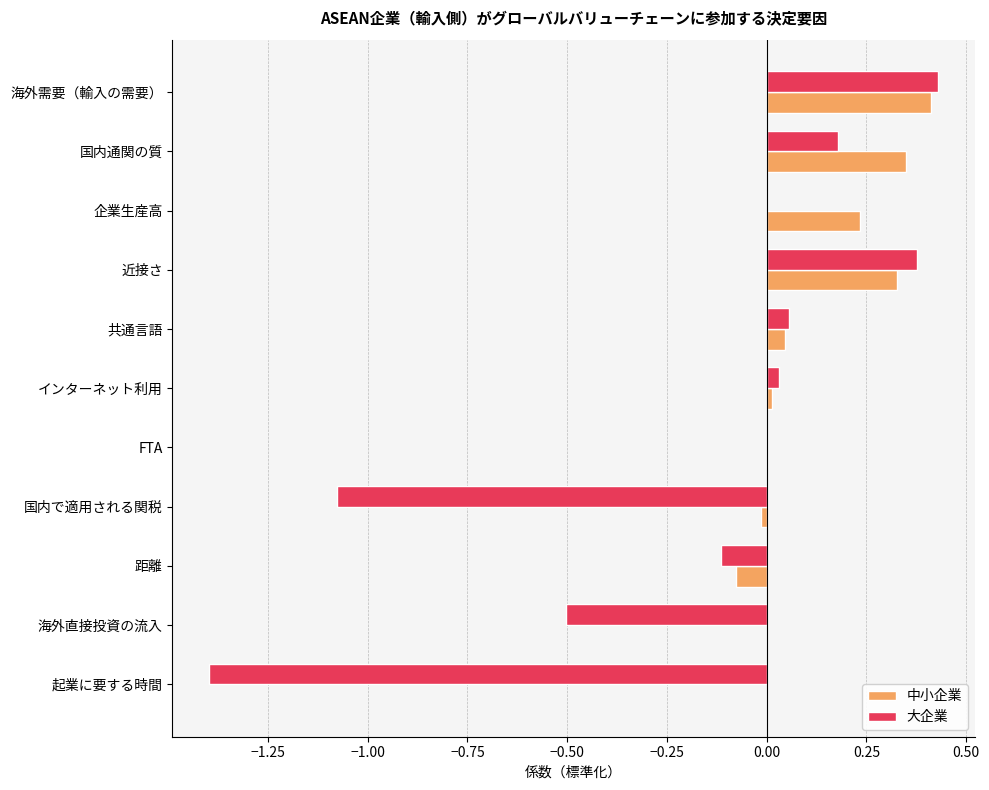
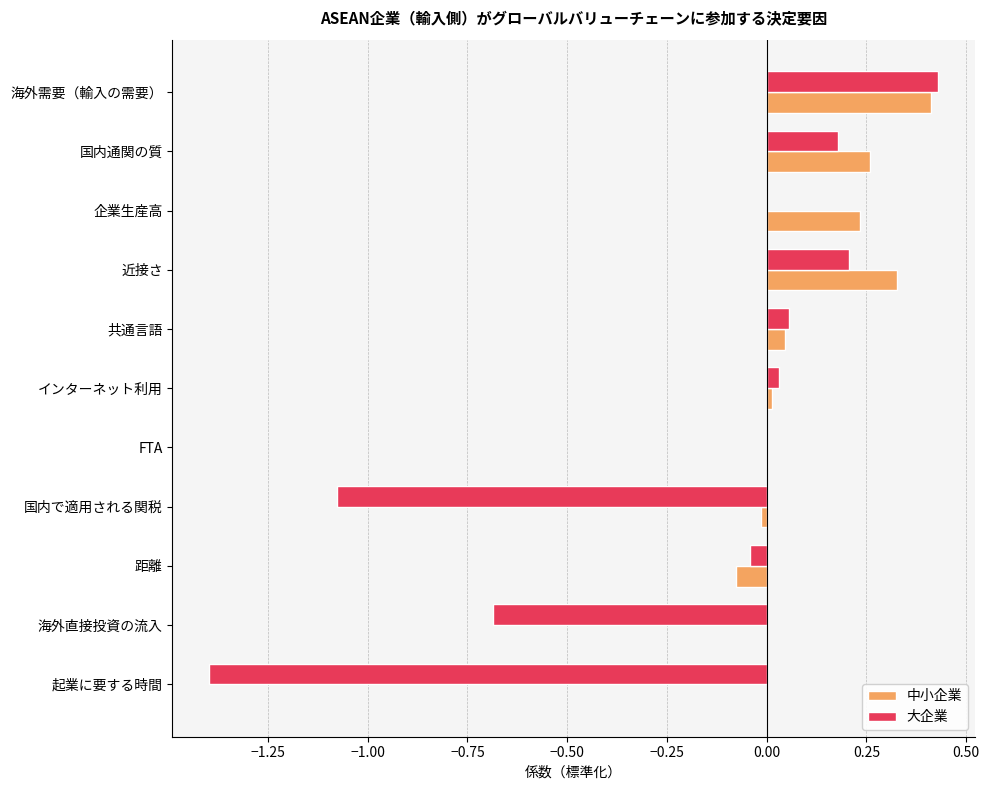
中小企業, 国内通関の質: 0.35 -> 0.26
大企業, 近接さ: 0.38 -> 0.21
大企業, 距離: -0.11 -> -0.04
大企業, 海外直接投資の流入: -0.50 -> -0.69
